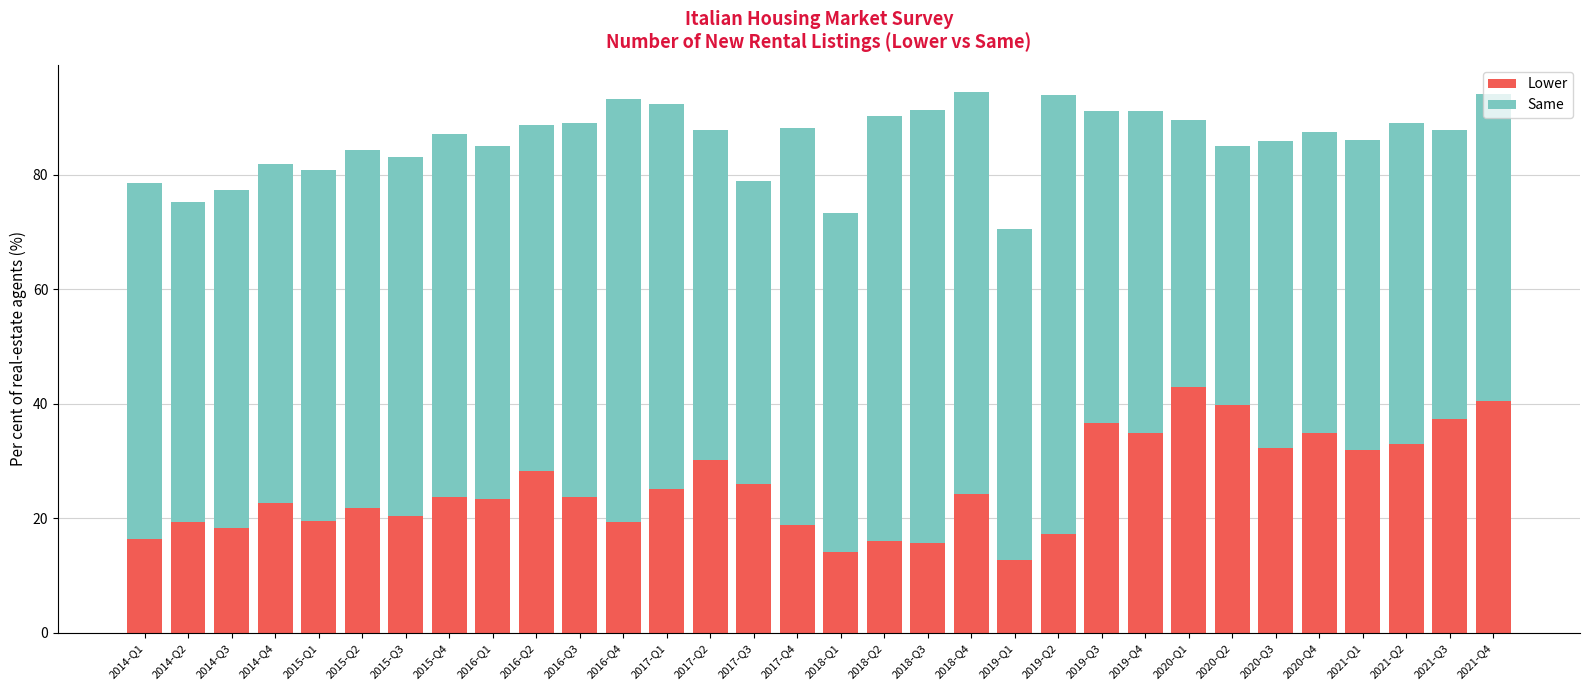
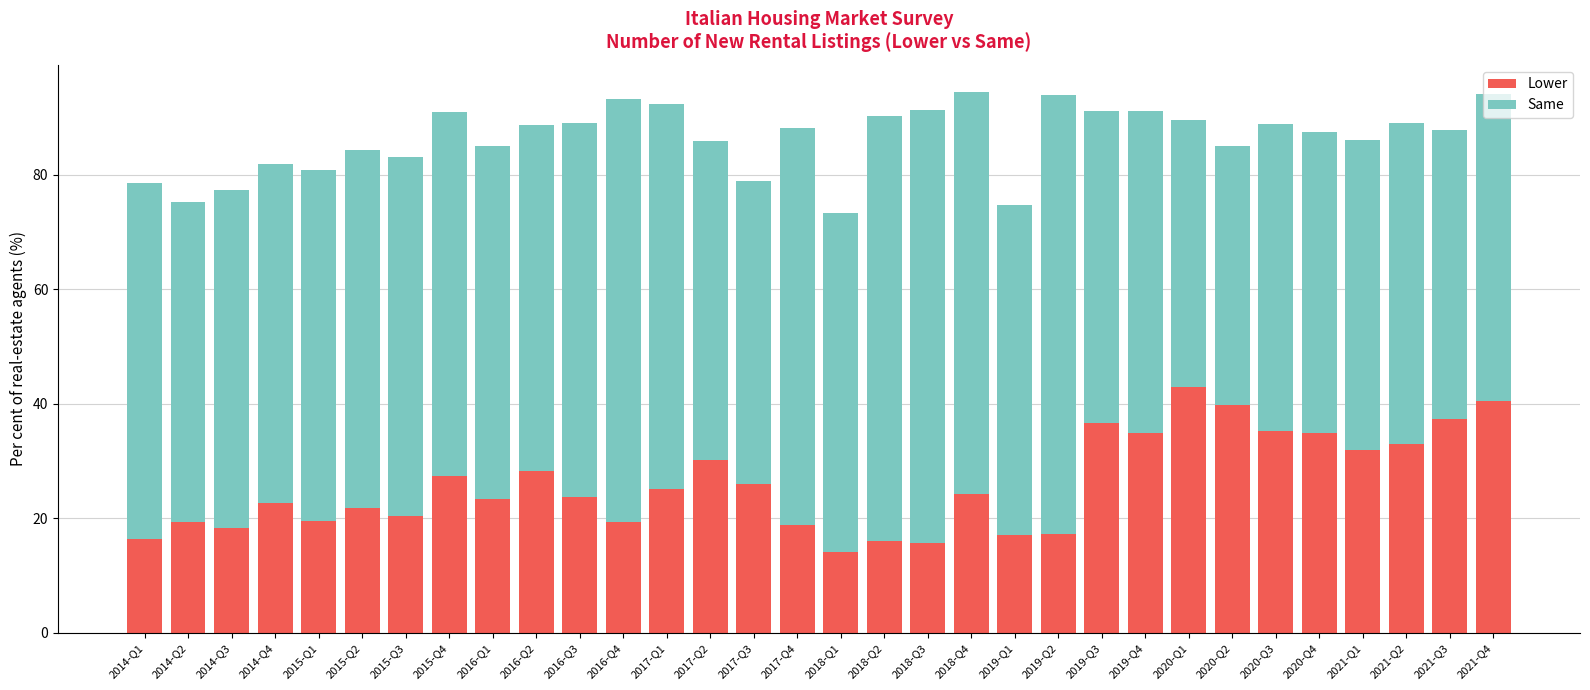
Lower, 2015-Q4: 24 -> 27
Same, 2017-Q2: 58 -> 56
Lower, 2019-Q1: 13 -> 17
Lower, 2020-Q3: 32 -> 35
